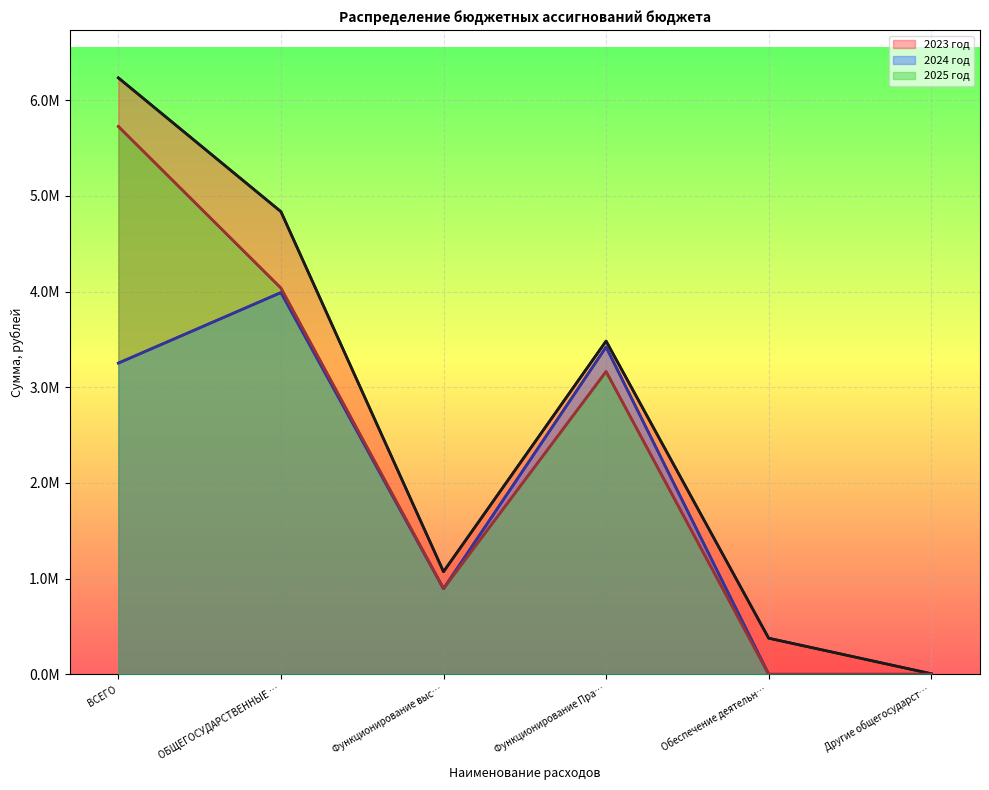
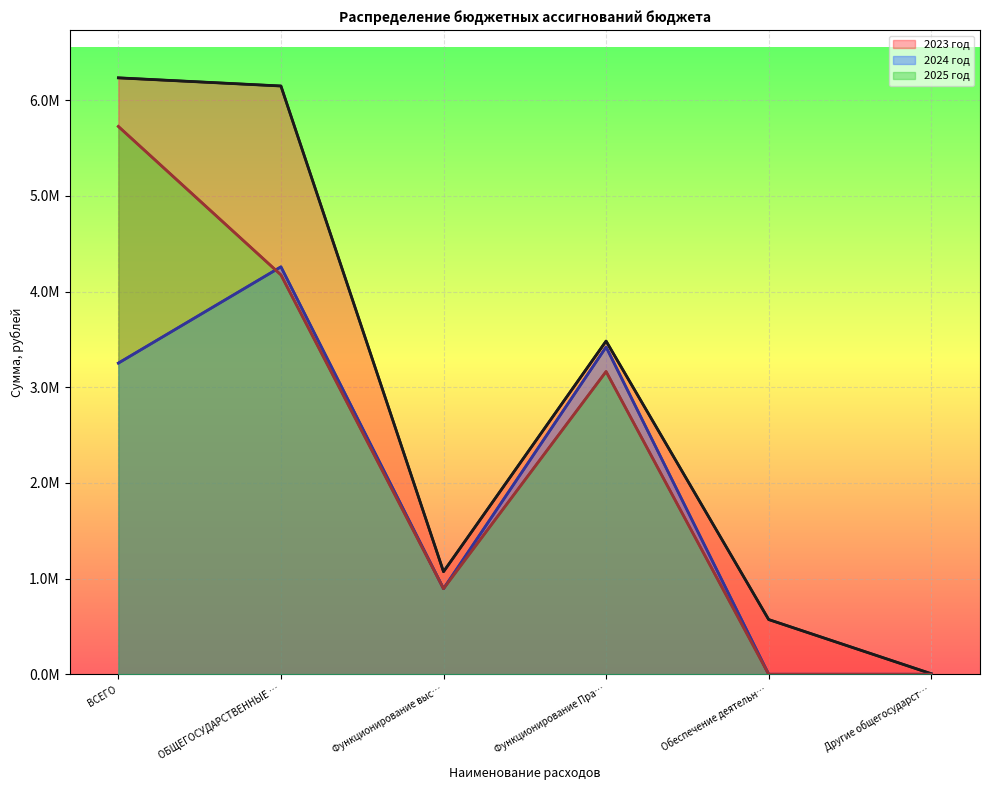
2023 год, ОБЩЕГОСУДАРСТВЕННЫЕ …: 4800000 -> 6100000
2024 год, ОБЩЕГОСУДАРСТВЕННЫЕ …: 4000000 -> 4300000
2025 год, ОБЩЕГОСУДАРСТВЕННЫЕ …: 4000000 -> 4200000
2023 год, Обеспечение деятельн…: 400000 -> 600000
